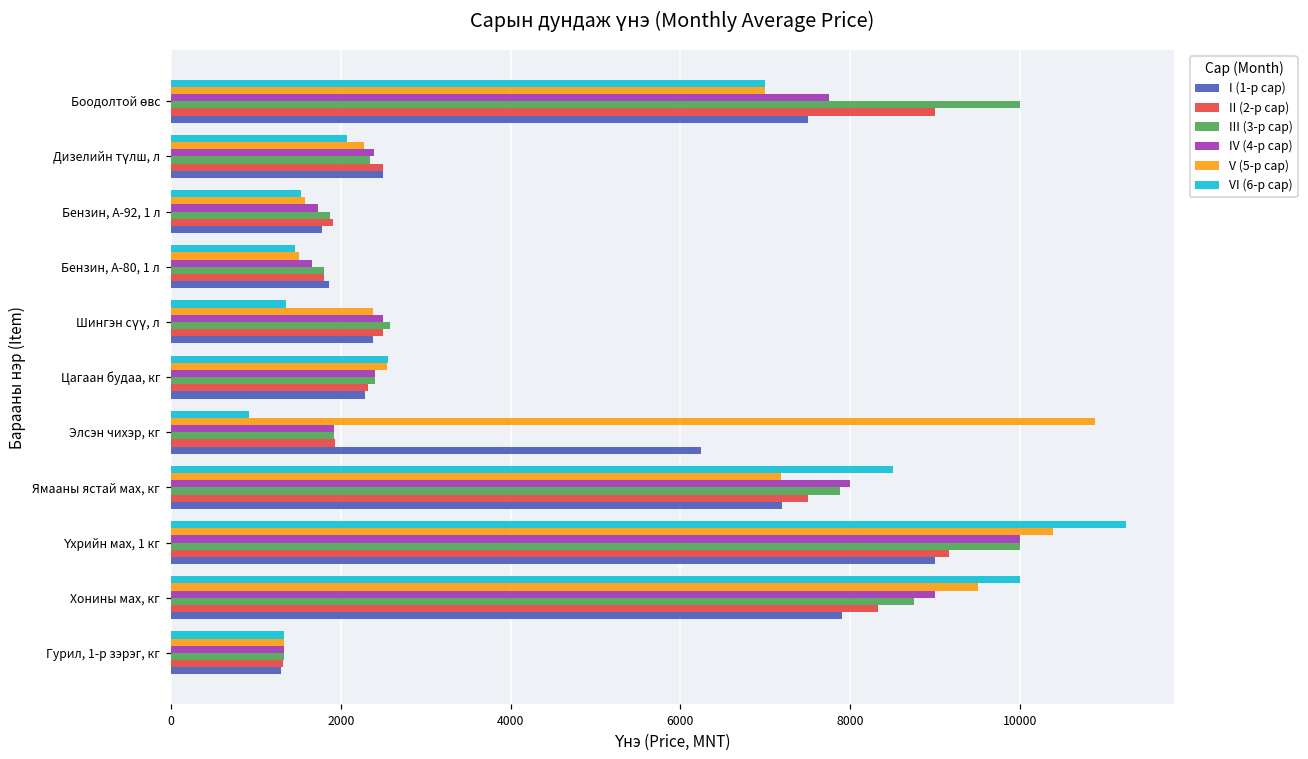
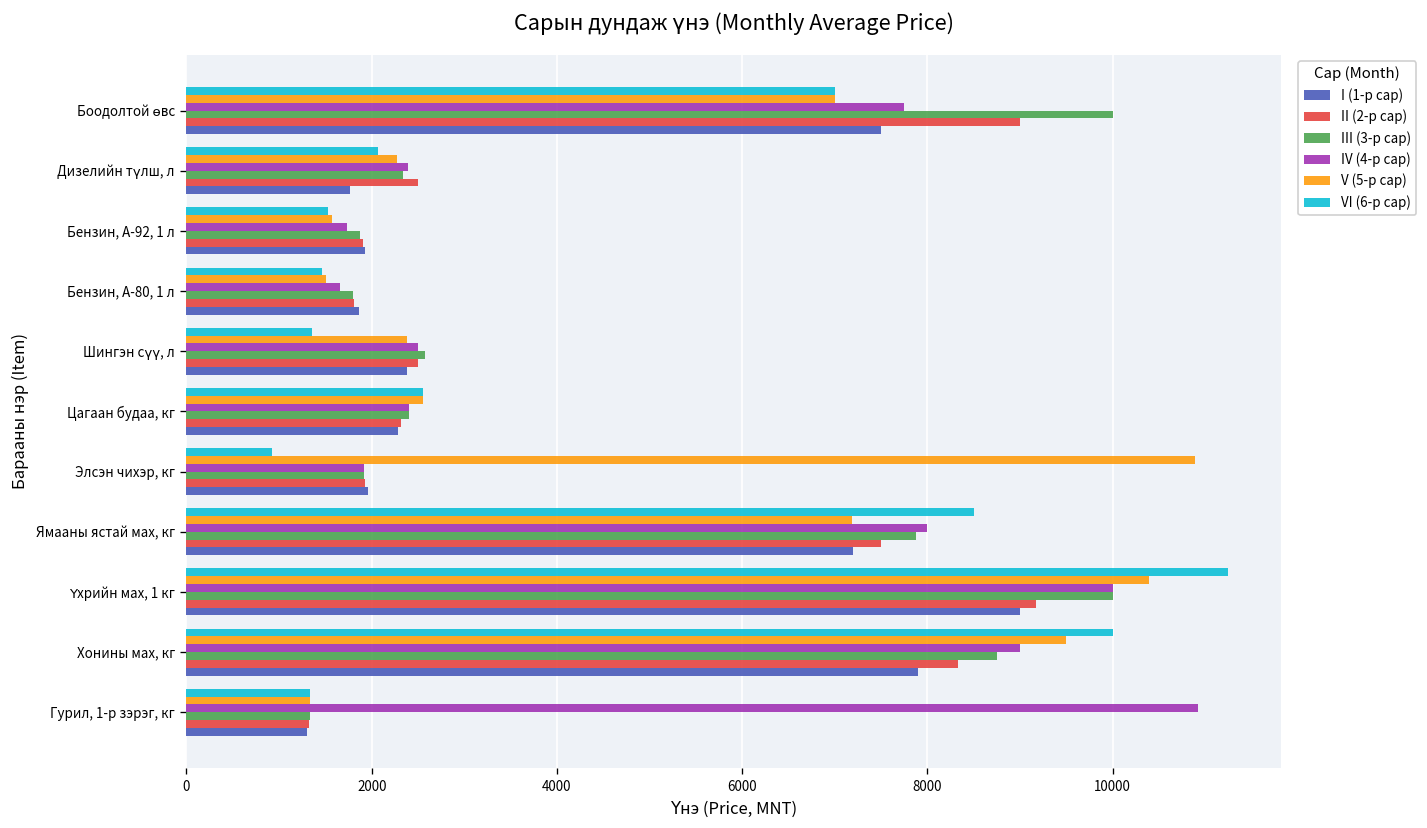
I (1-р сар), Дизелийн түлш, л: 2500 -> 1800
I (1-р сар), Бензин, А-92, 1 л: 1800 -> 1900
I (1-р сар), Элсэн чихэр, кг: 6200 -> 2000
IV (4-р сар), Гурил, 1-р зэрэг, кг: 1300 -> 10900
